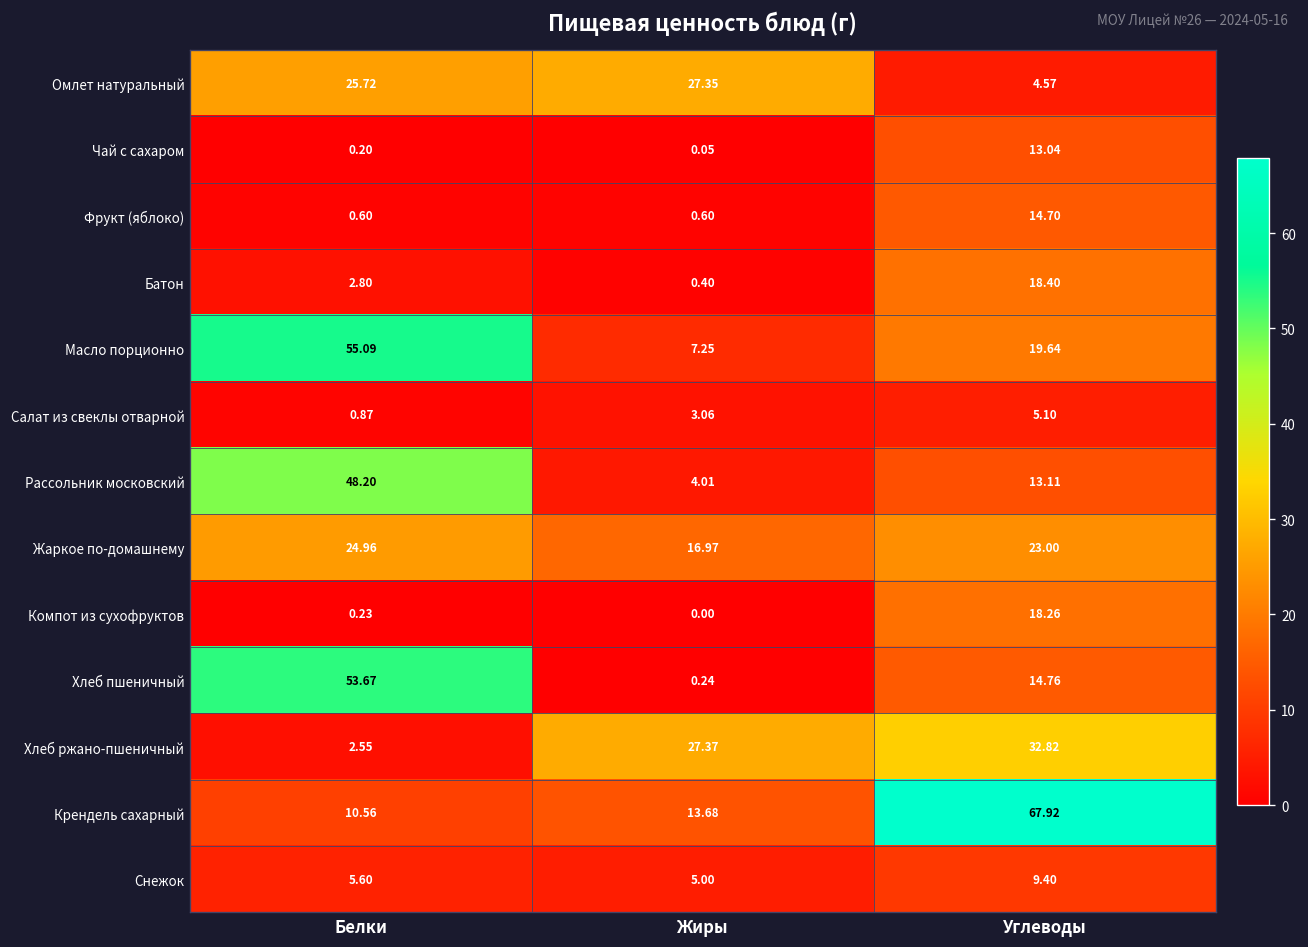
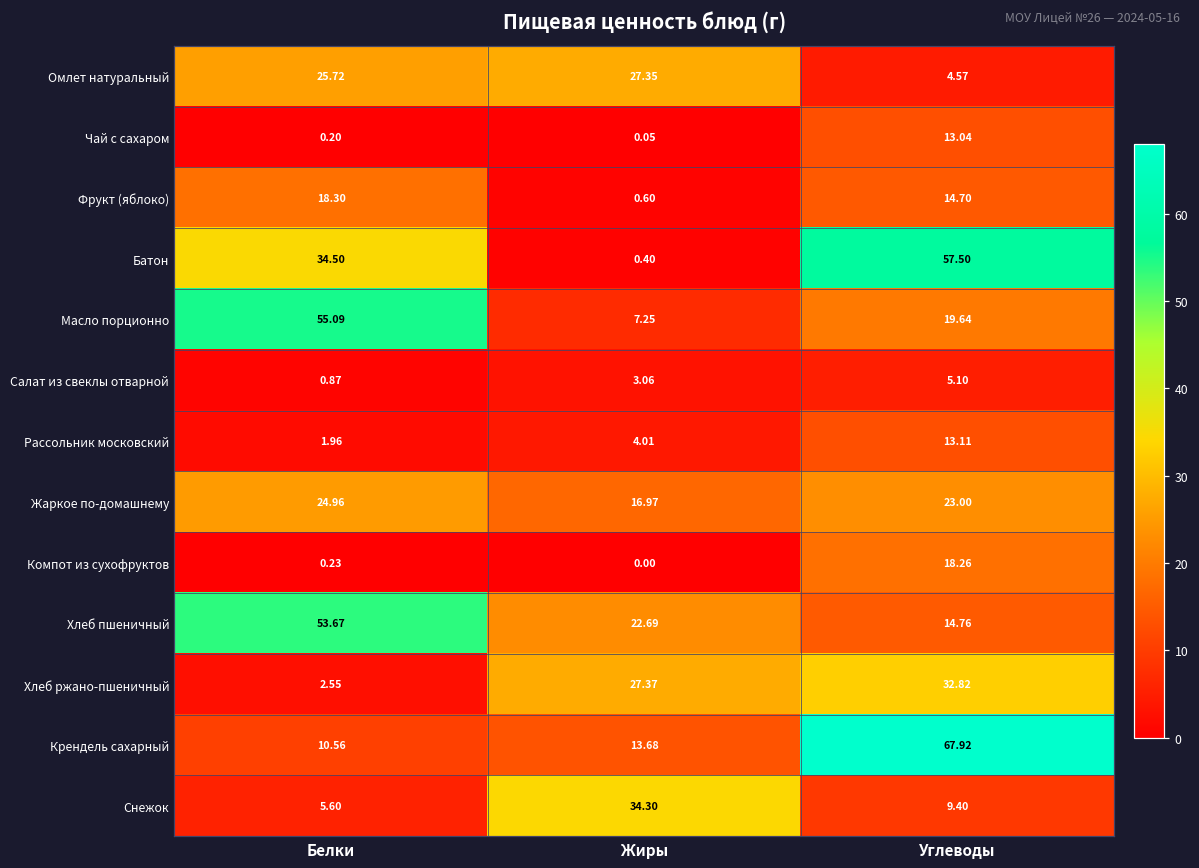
Фрукт (яблоко), Белки: 0.60 -> 18.30
Батон, Белки: 2.80 -> 34.50
Батон, Углеводы: 18.40 -> 57.50
Рассольник московский, Белки: 48.20 -> 1.96
Хлеб пшеничный, Жиры: 0.24 -> 22.69
Снежок, Жиры: 5.00 -> 34.30
